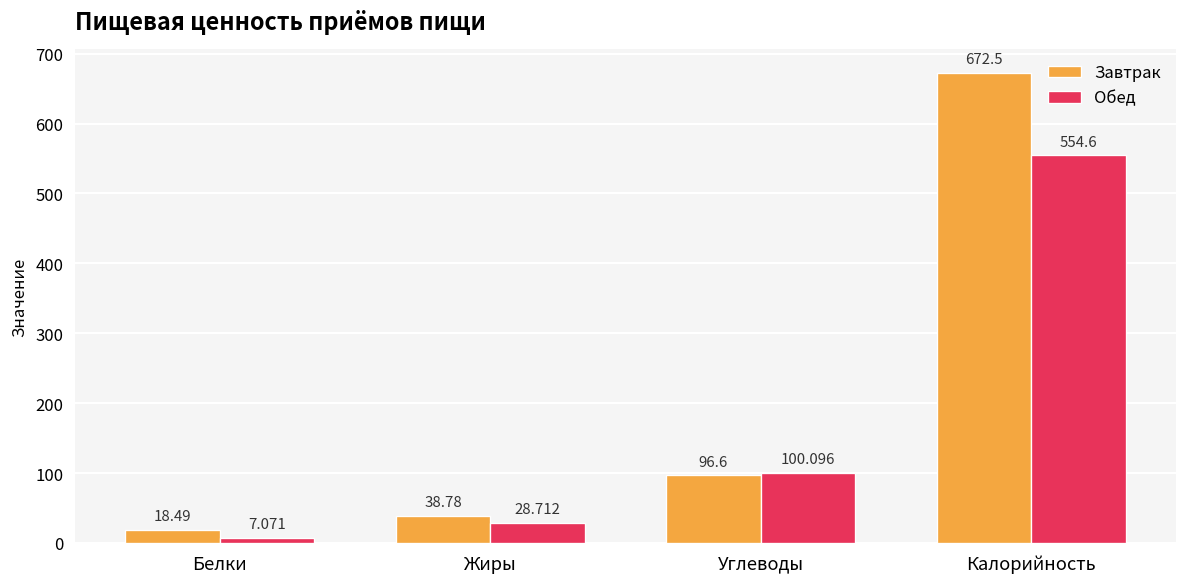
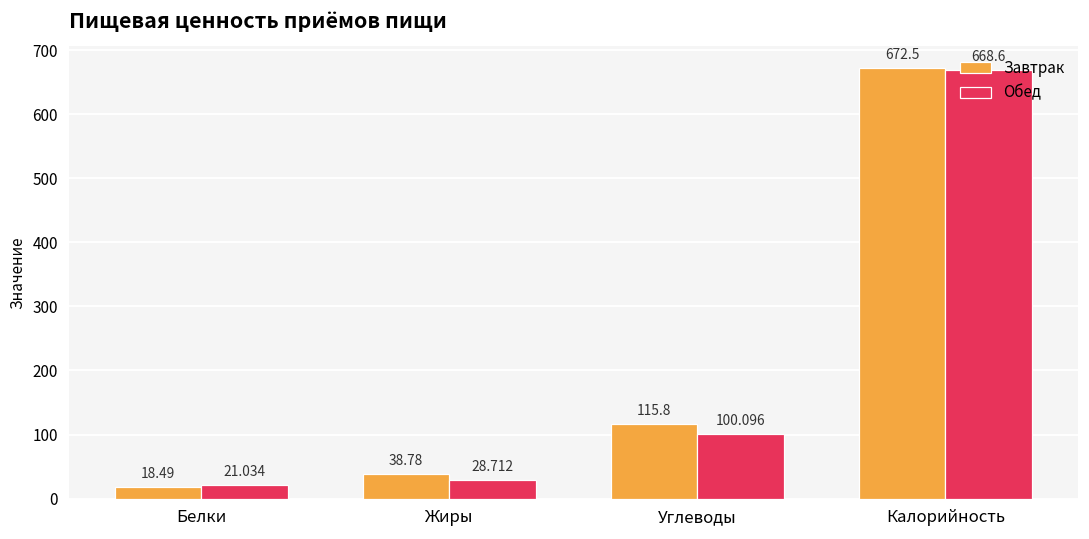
Обед, Белки: 7.071 -> 21.034
Завтрак, Углеводы: 96.6 -> 115.8
Обед, Калорийность: 554.6 -> 668.6
